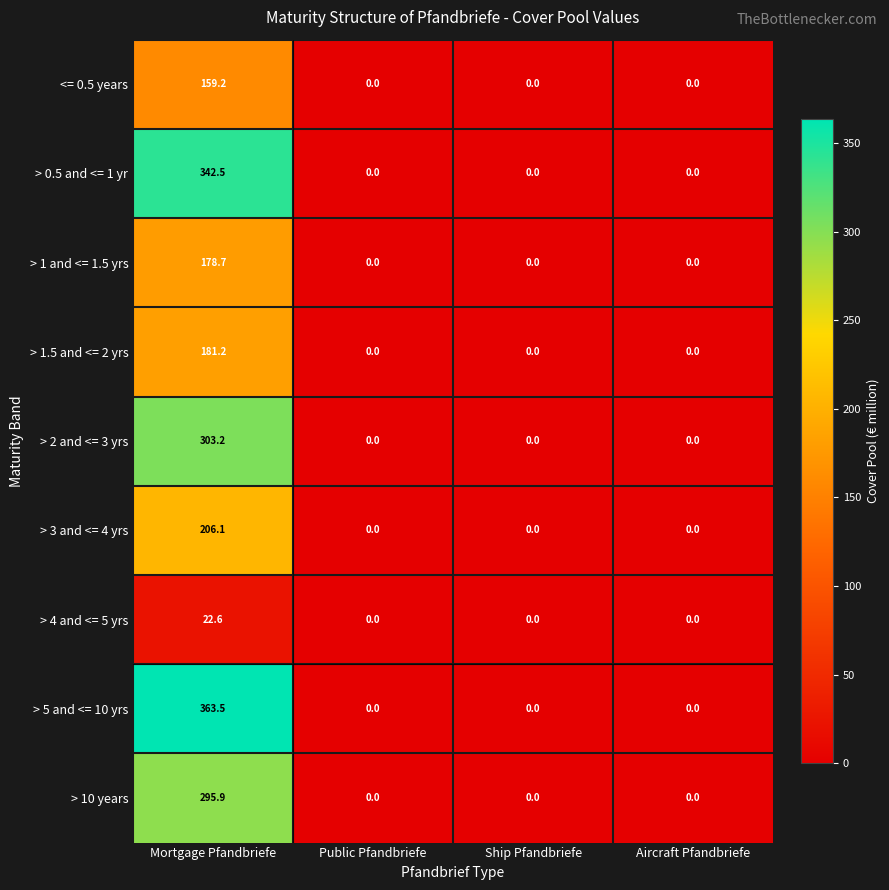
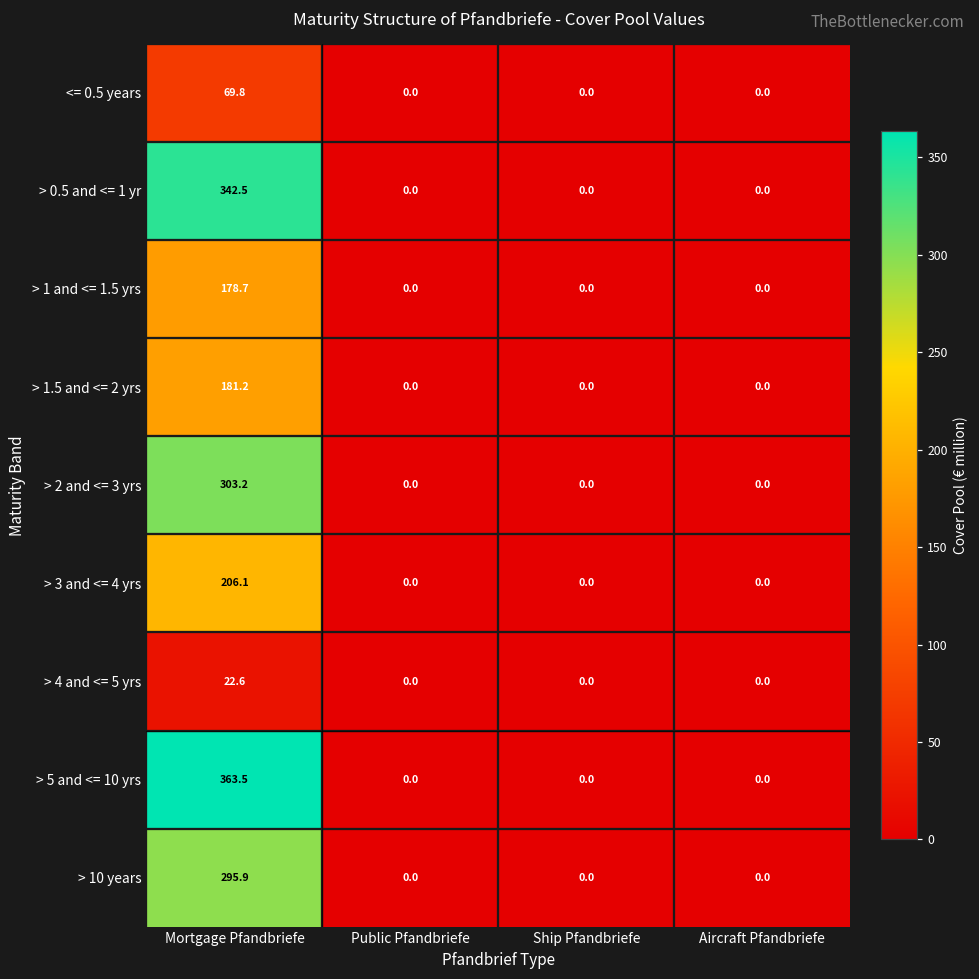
<= 0.5 years, Mortgage Pfandbriefe: 159.2 -> 69.8
